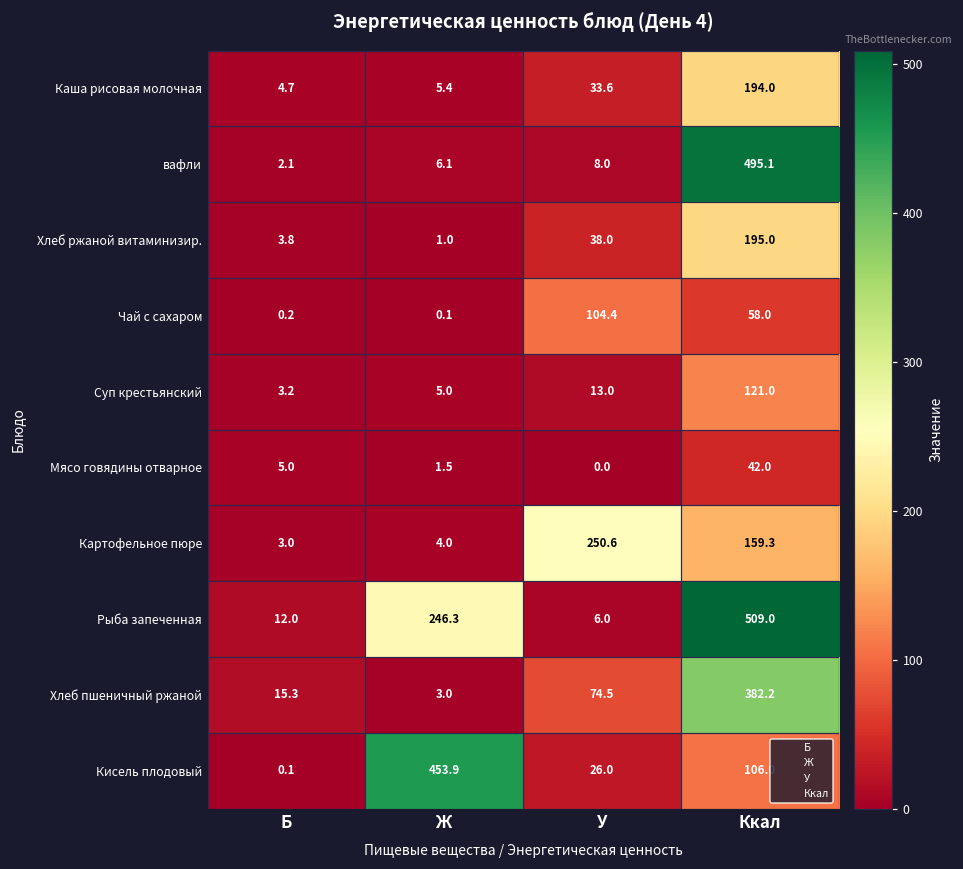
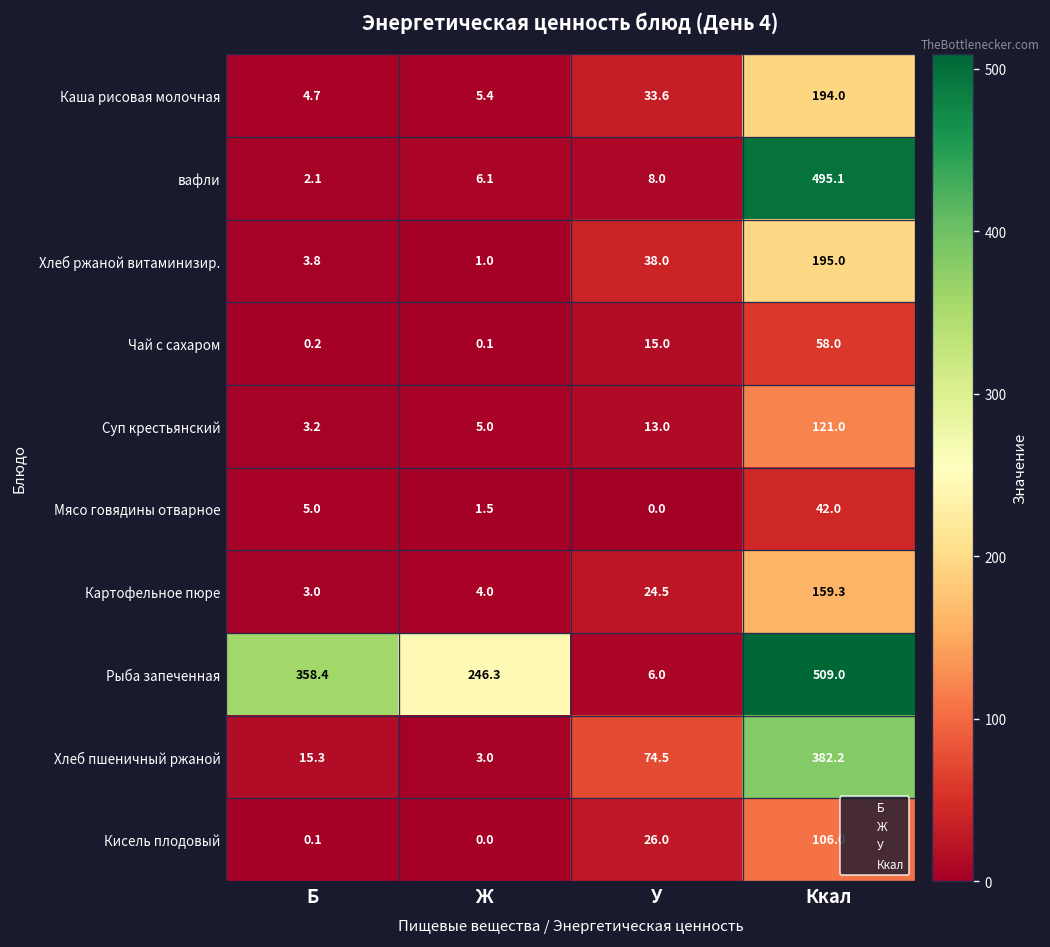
Чай с сахаром, У: 104.4 -> 15.0
Картофельное пюре, У: 250.6 -> 24.5
Рыба запеченная, Б: 12.0 -> 358.4
Кисель плодовый, Ж: 453.9 -> 0.0
